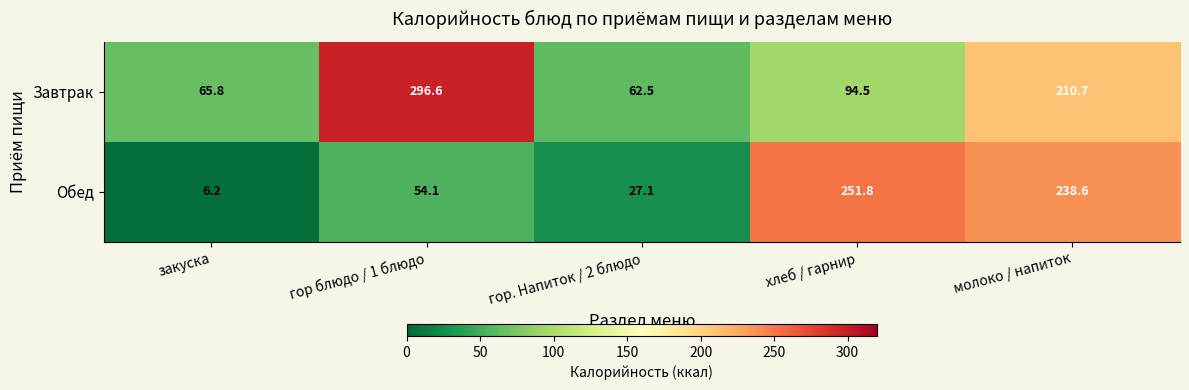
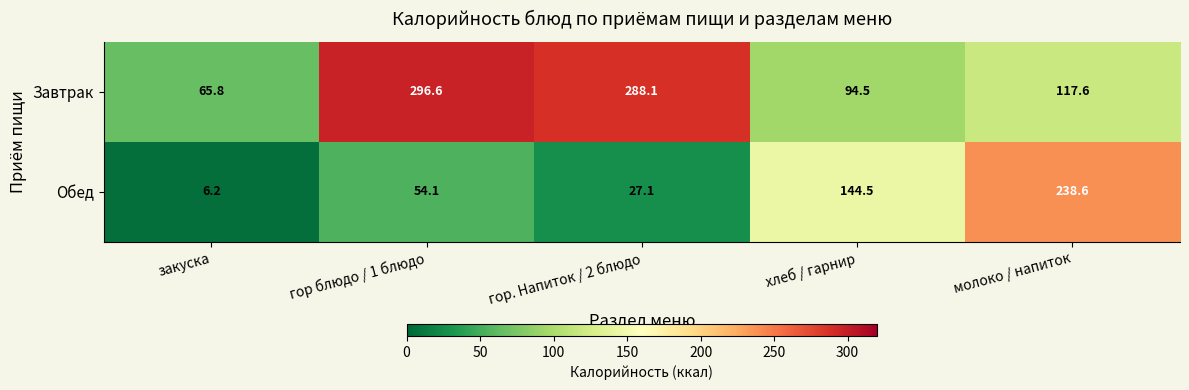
Завтрак, гор. Напиток / 2 блюдо: 62.5 -> 288.1
Завтрак, молоко / напиток: 210.7 -> 117.6
Обед, хлеб / гарнир: 251.8 -> 144.5
